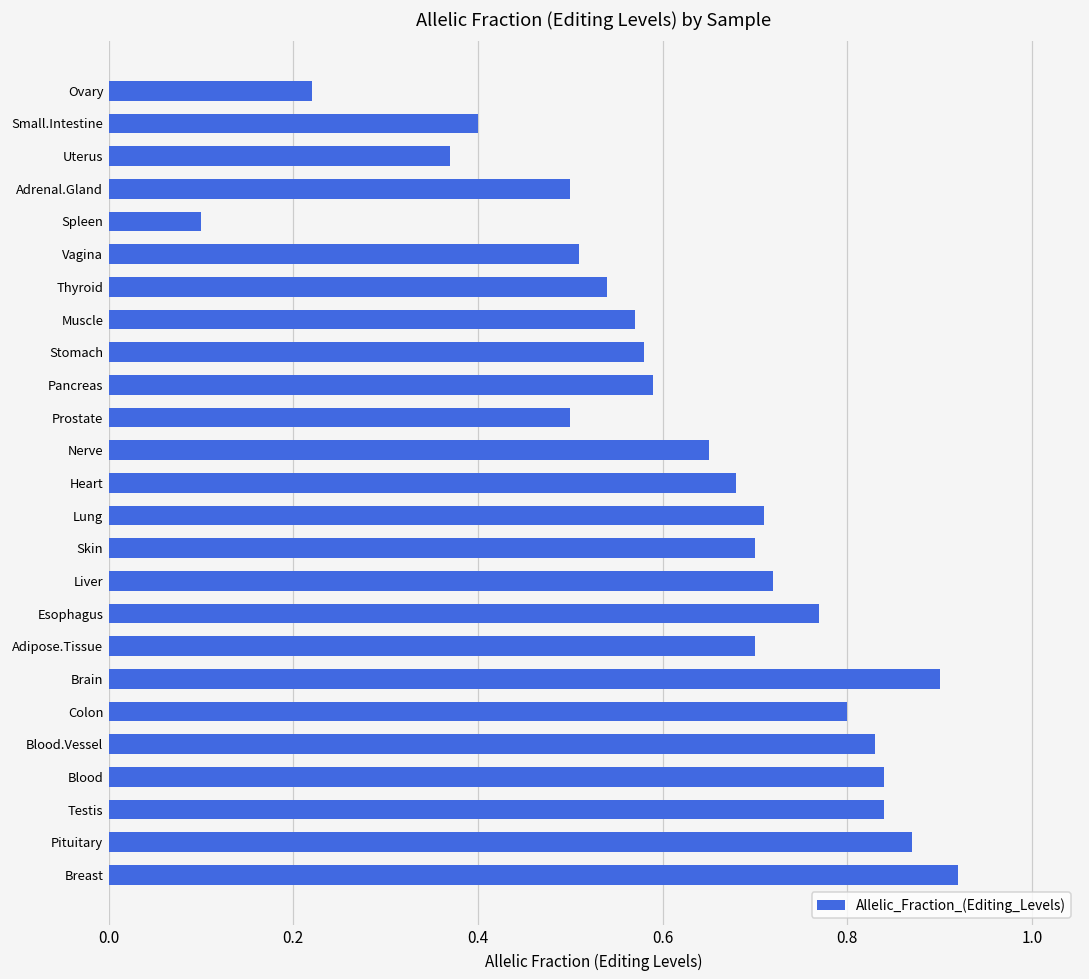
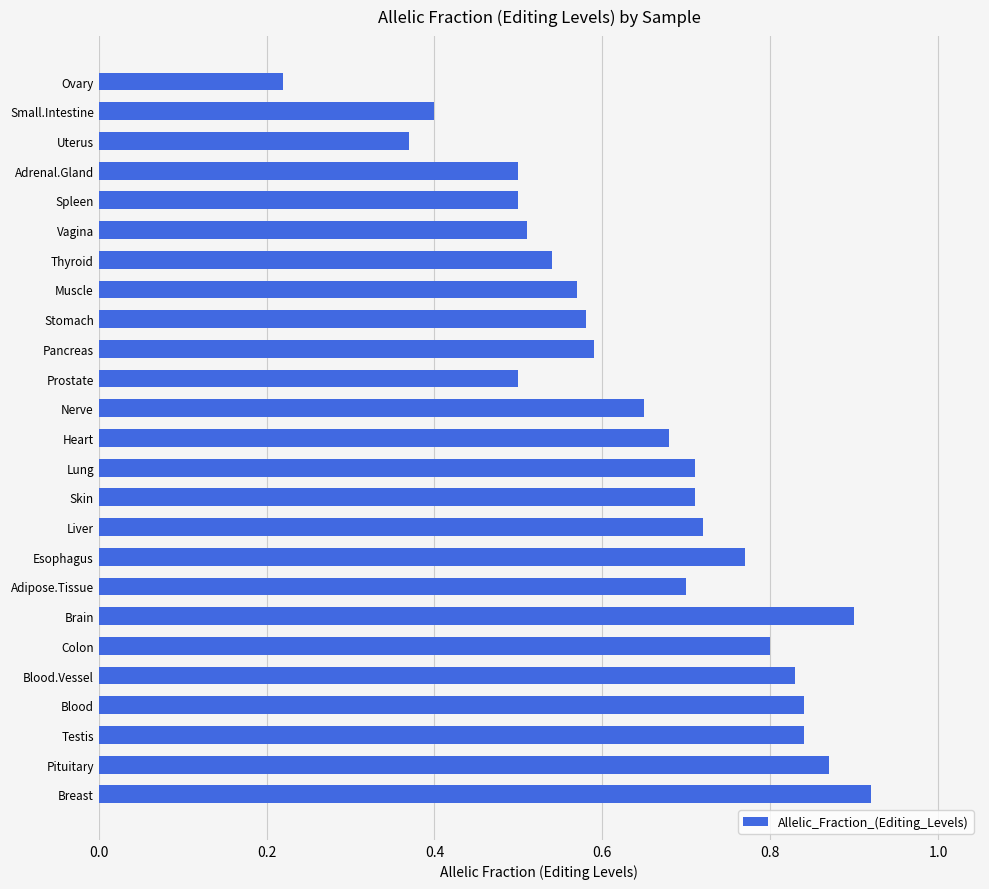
Spleen: 0.1 -> 0.5
Skin: 0.70 -> 0.71
